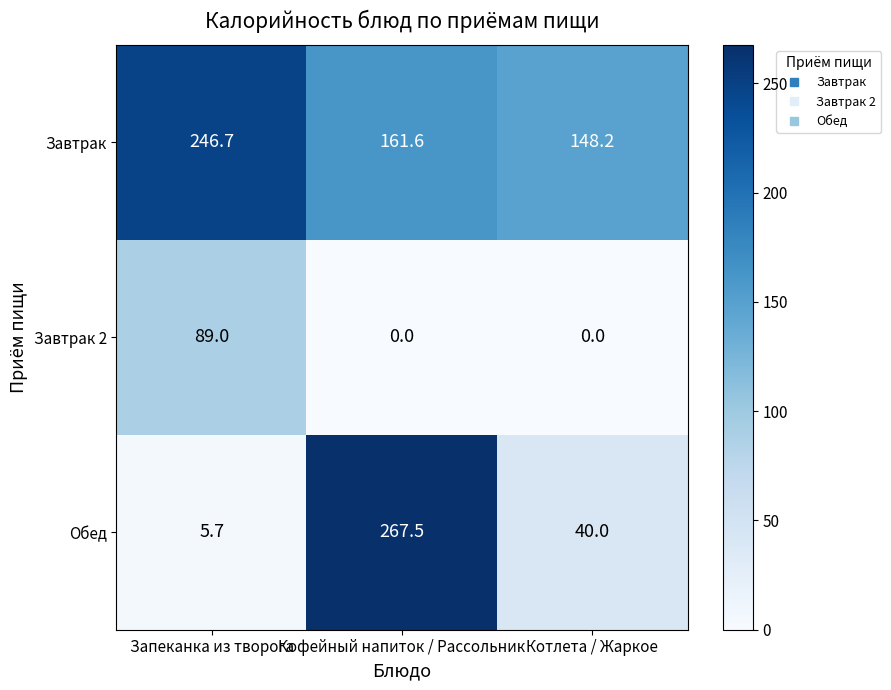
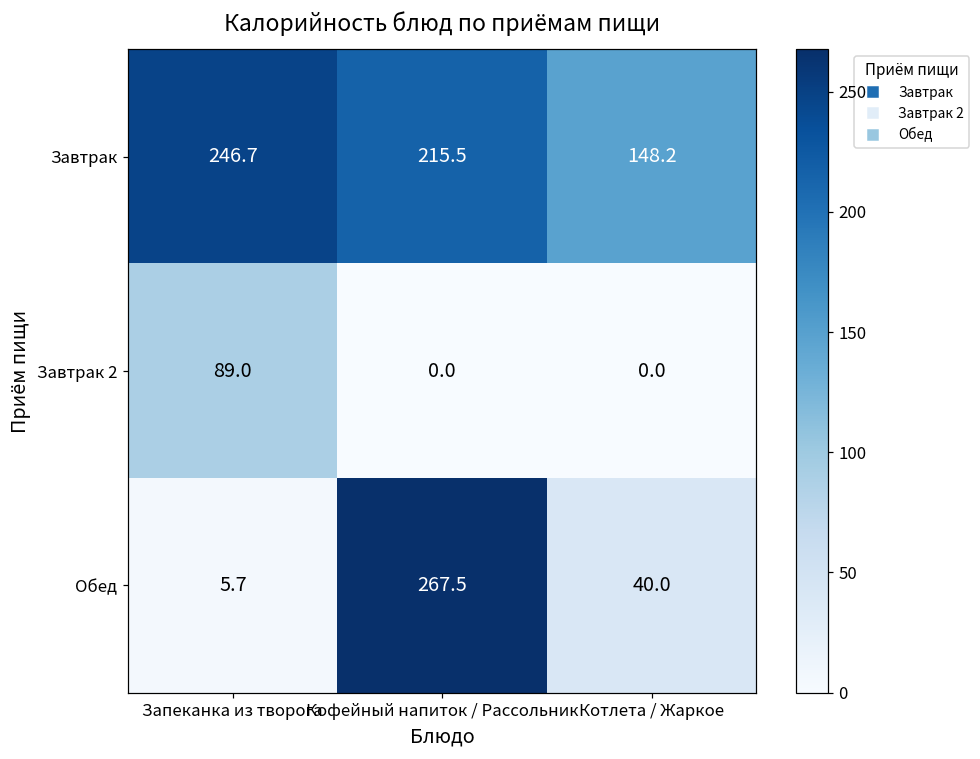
Завтрак, Кофейный напиток / Рассольник: 161.6 -> 215.5
